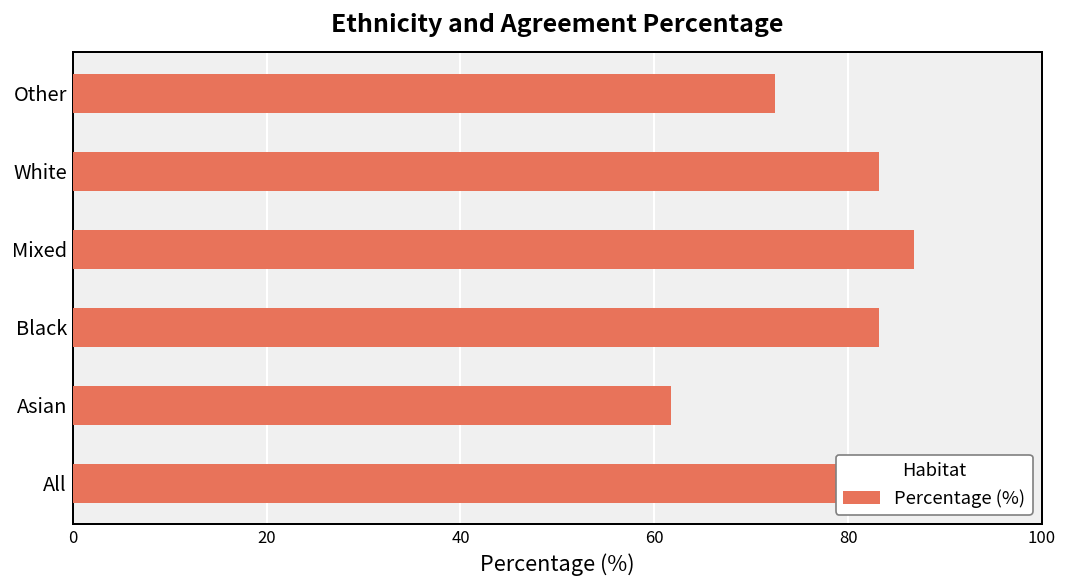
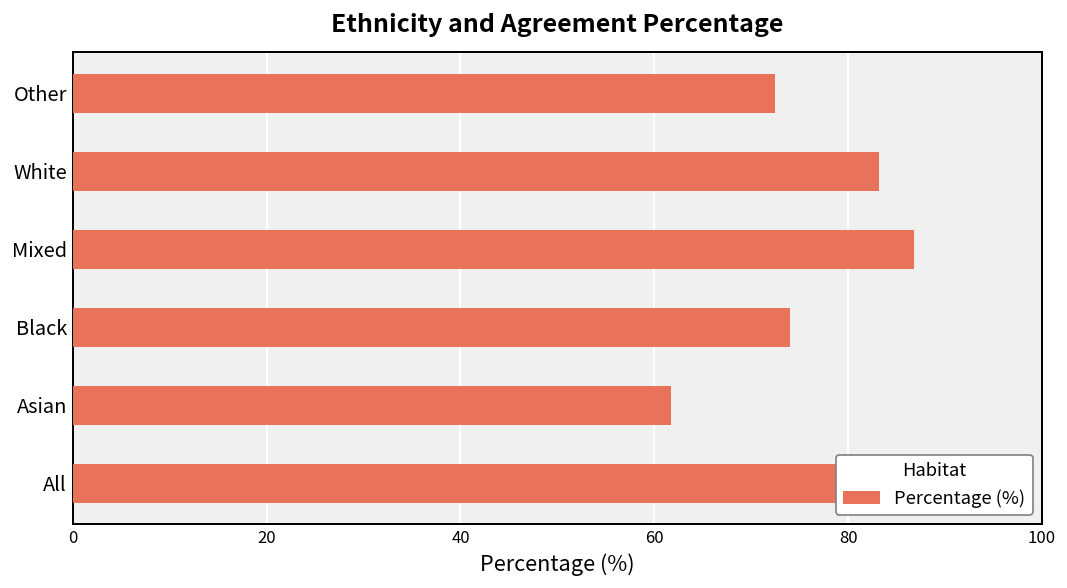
Black: 83 -> 74
